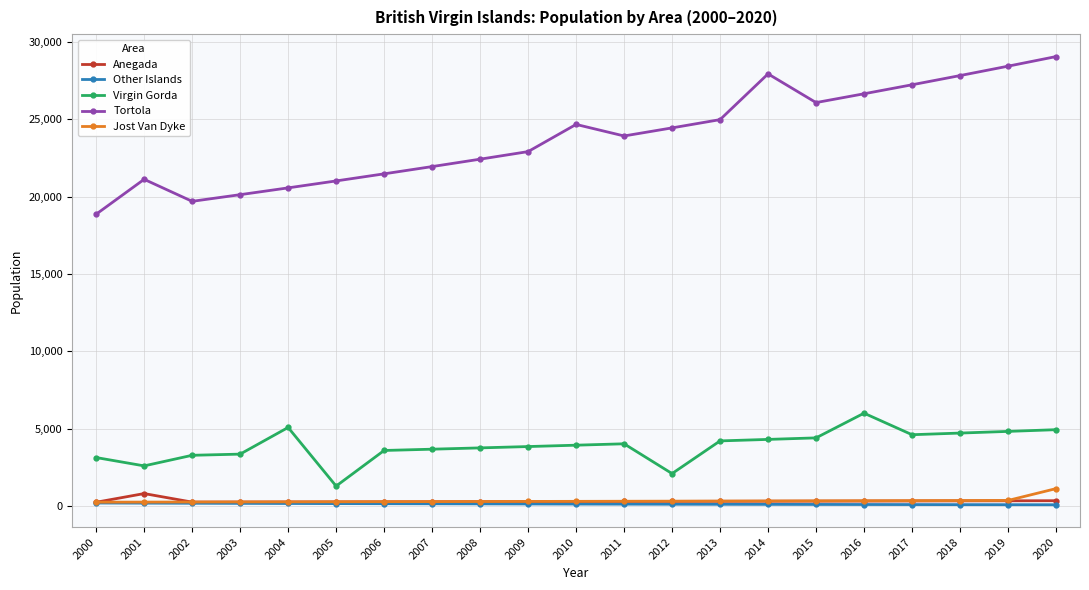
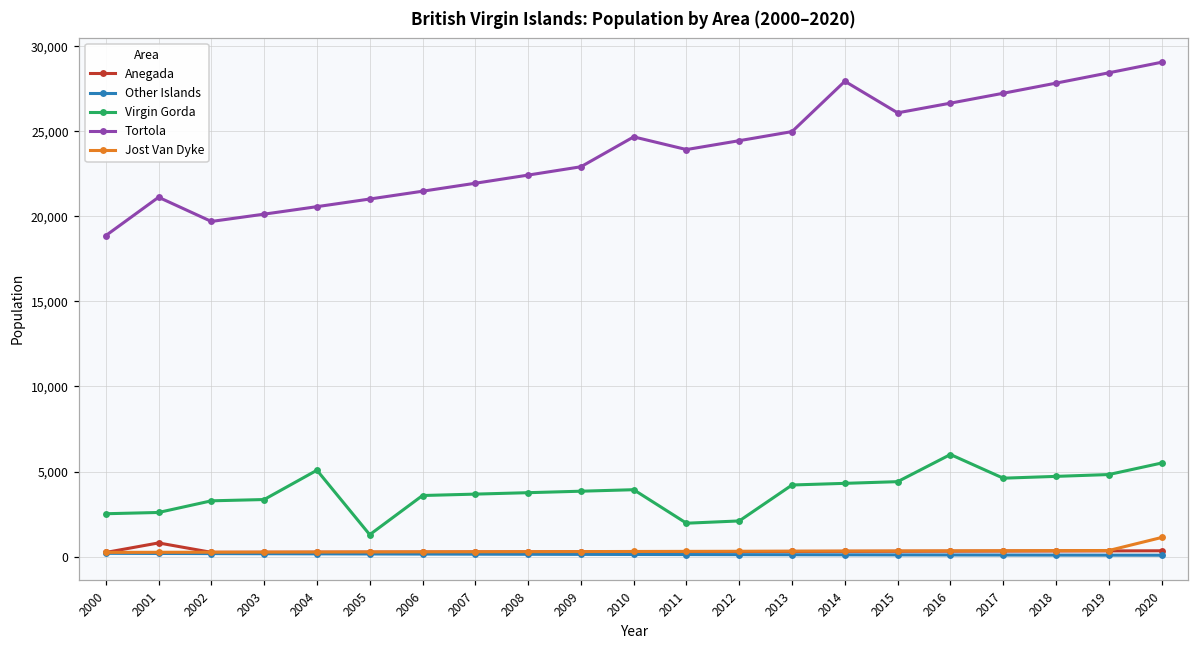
Virgin Gorda, 2000: 3,100 -> 2,500
Virgin Gorda, 2011: 4,000 -> 2,000
Virgin Gorda, 2020: 4,900 -> 5,500
